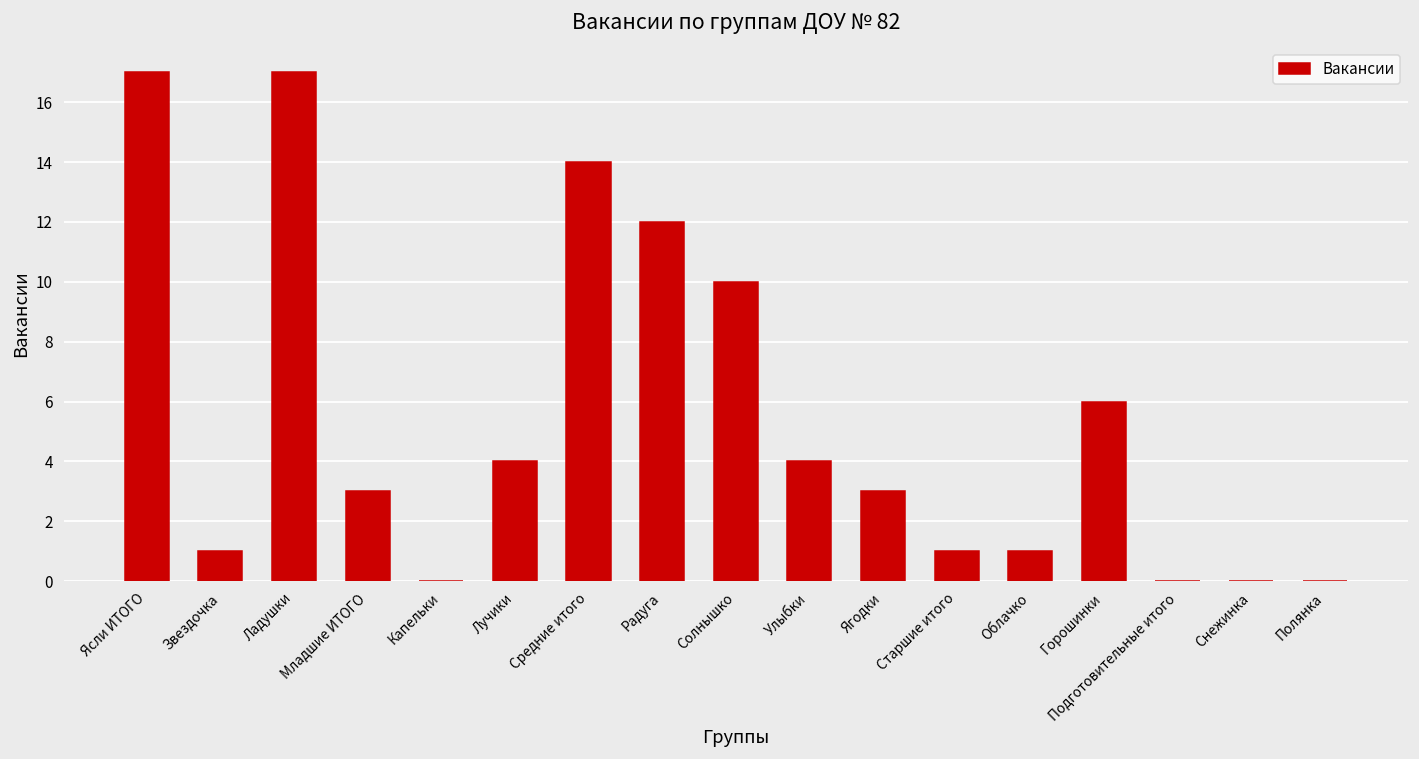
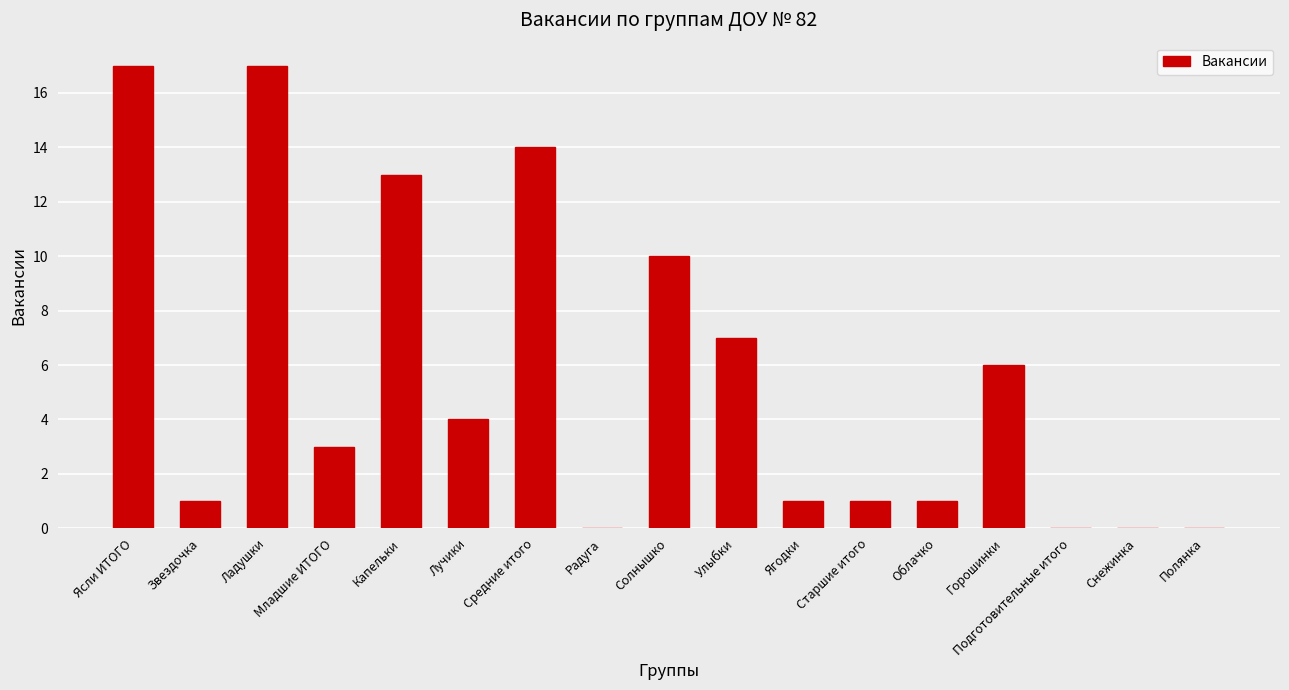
Капельки: 0 -> 13
Радуга: 12 -> 0
Улыбки: 4 -> 7
Ягодки: 3 -> 1
